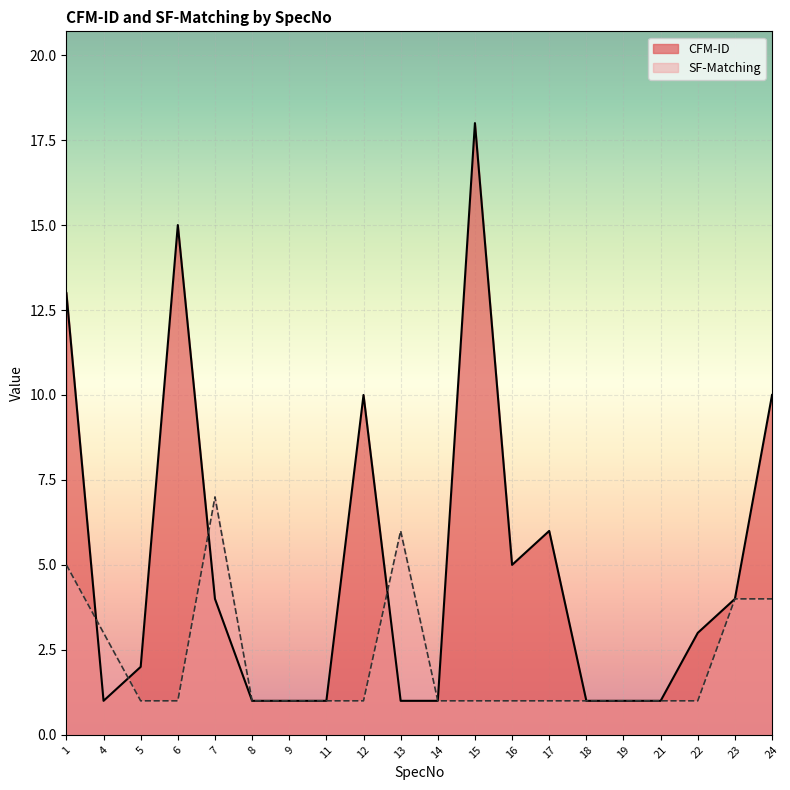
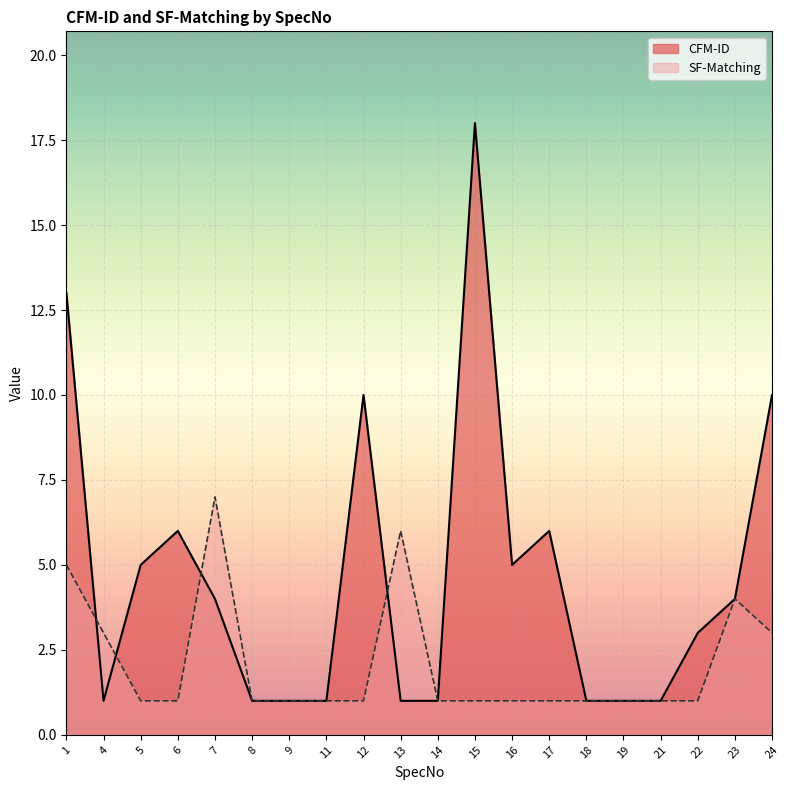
CFM-ID, 5: 2 -> 5
CFM-ID, 6: 15 -> 6
SF-Matching, 24: 4 -> 3
